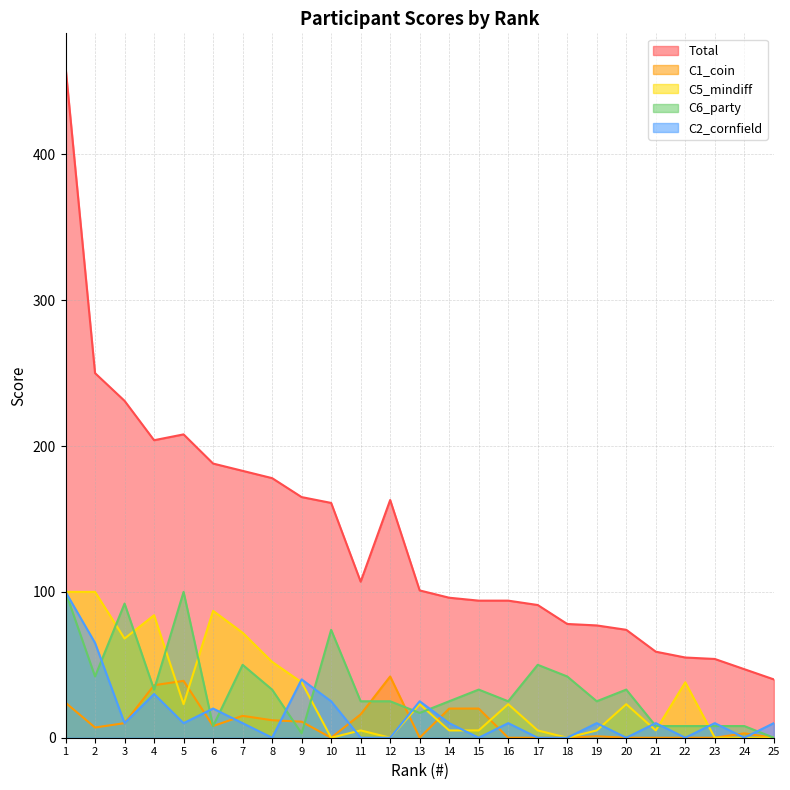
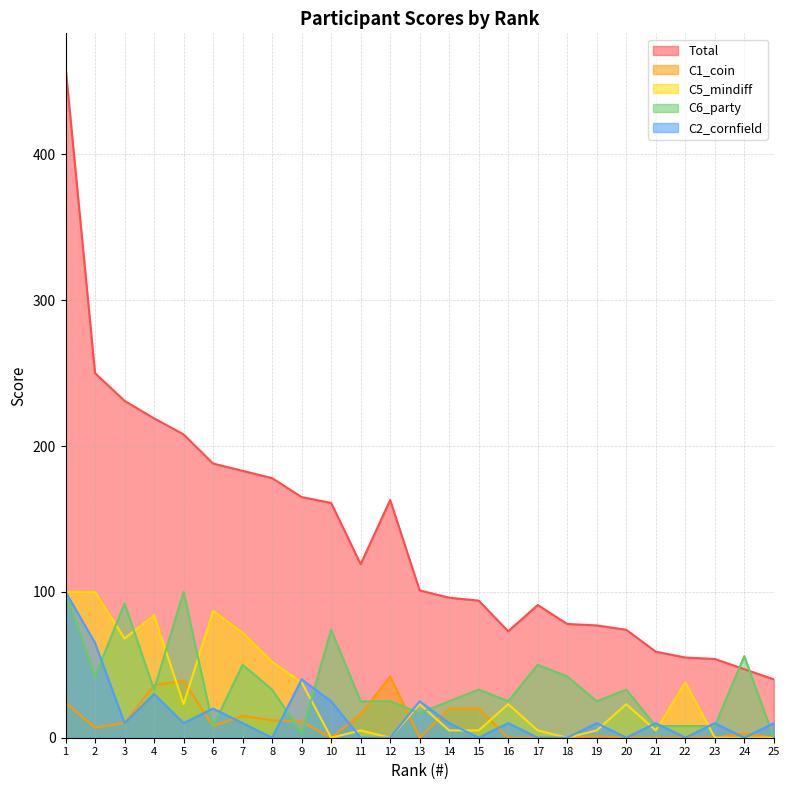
Total, 4: 204 -> 219
Total, 11: 107 -> 119
Total, 16: 94 -> 73
C6_party, 24: 8 -> 56
